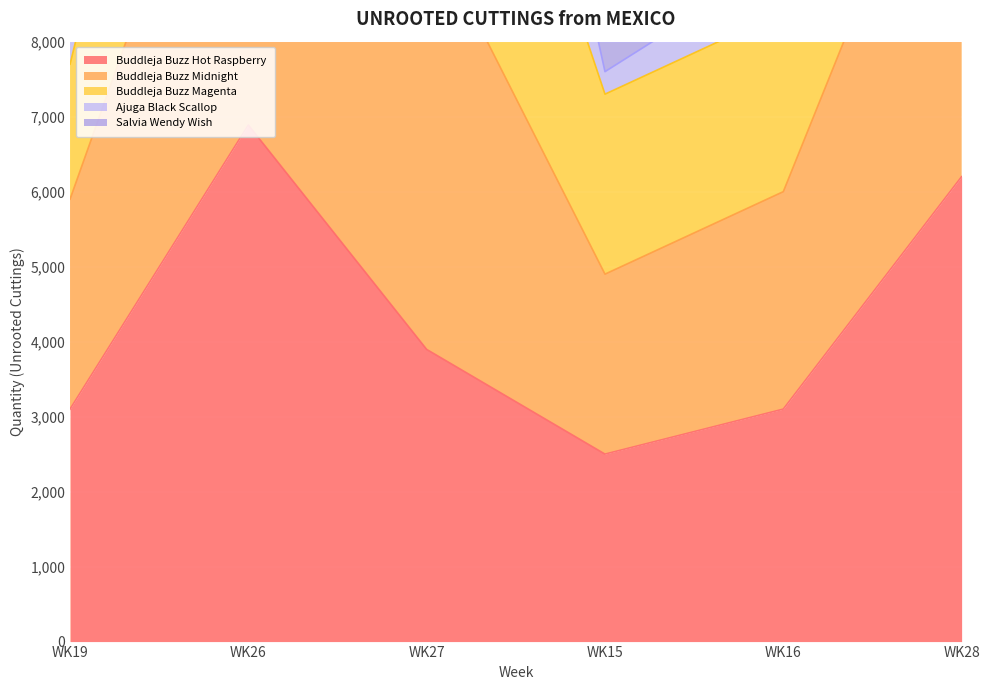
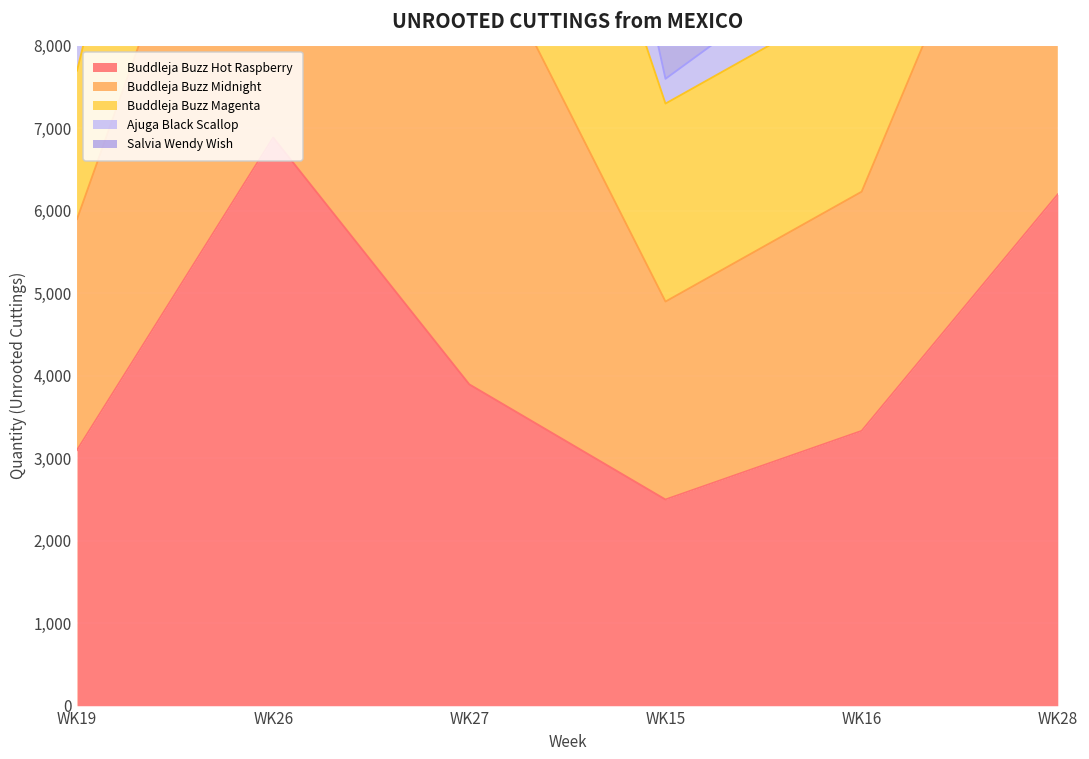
Buddleja Buzz Hot Raspberry, WK16: 3,100 -> 3,300
